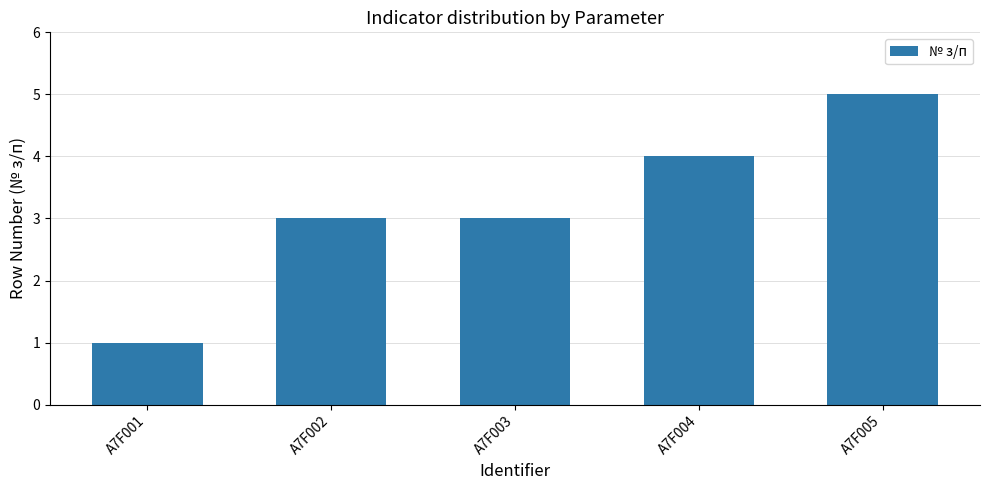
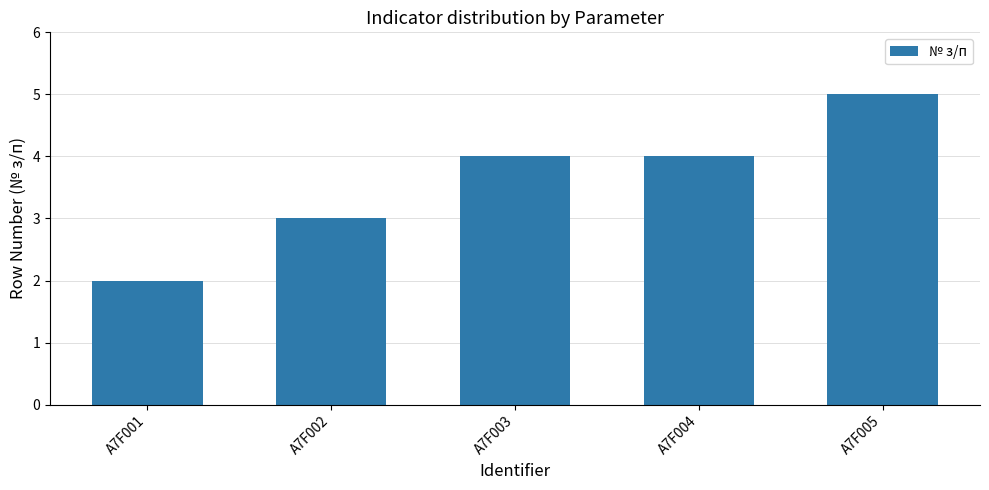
A7F001: 1 -> 2
A7F003: 3 -> 4
